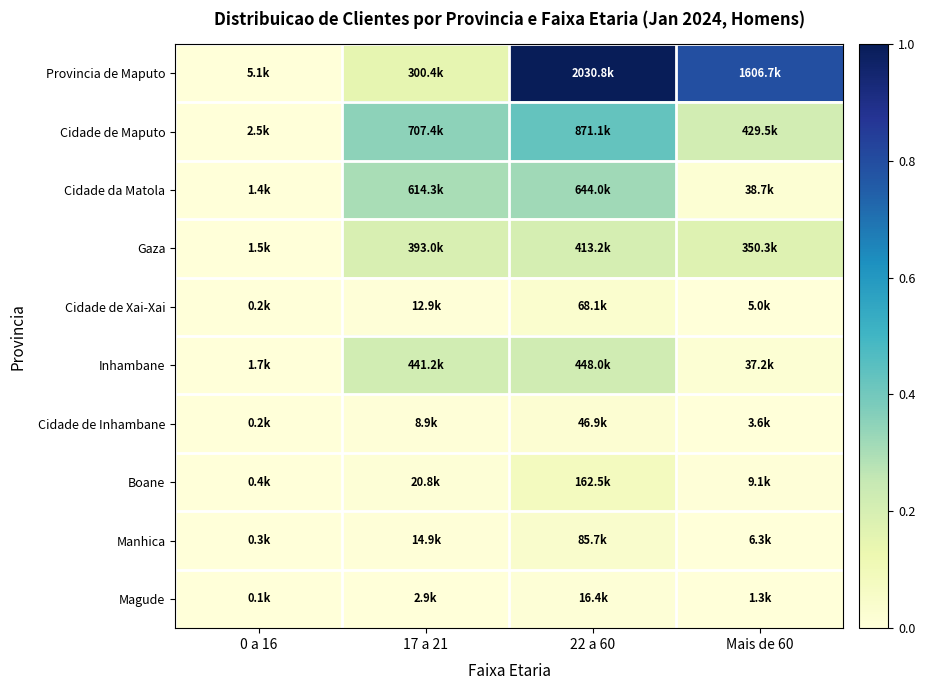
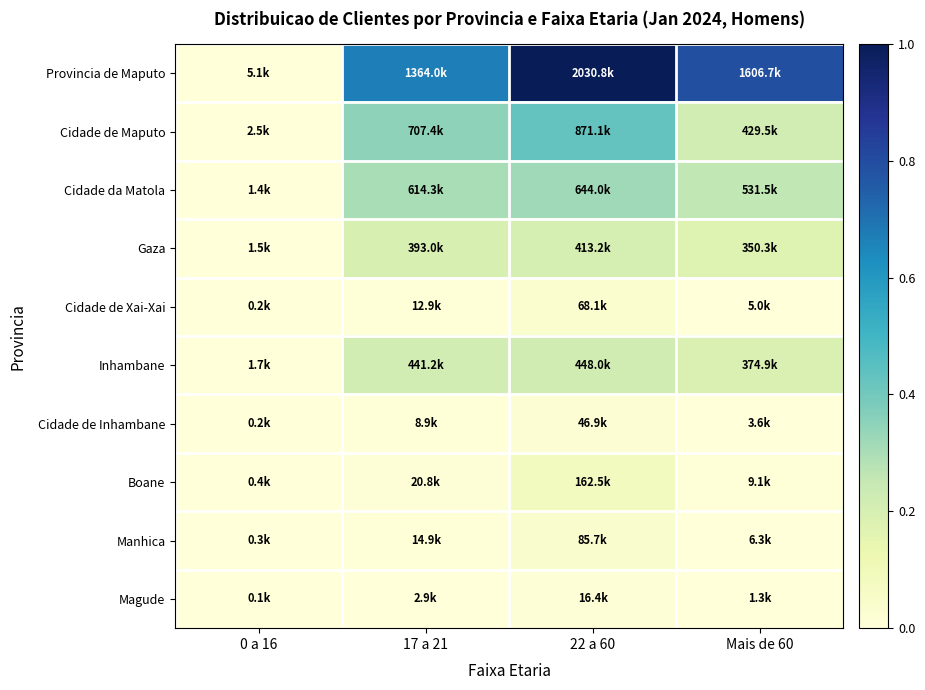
Provincia de Maputo, 17 a 21: 300.4k -> 1364.0k
Cidade da Matola, Mais de 60: 38.7k -> 531.5k
Inhambane, Mais de 60: 37.2k -> 374.9k
